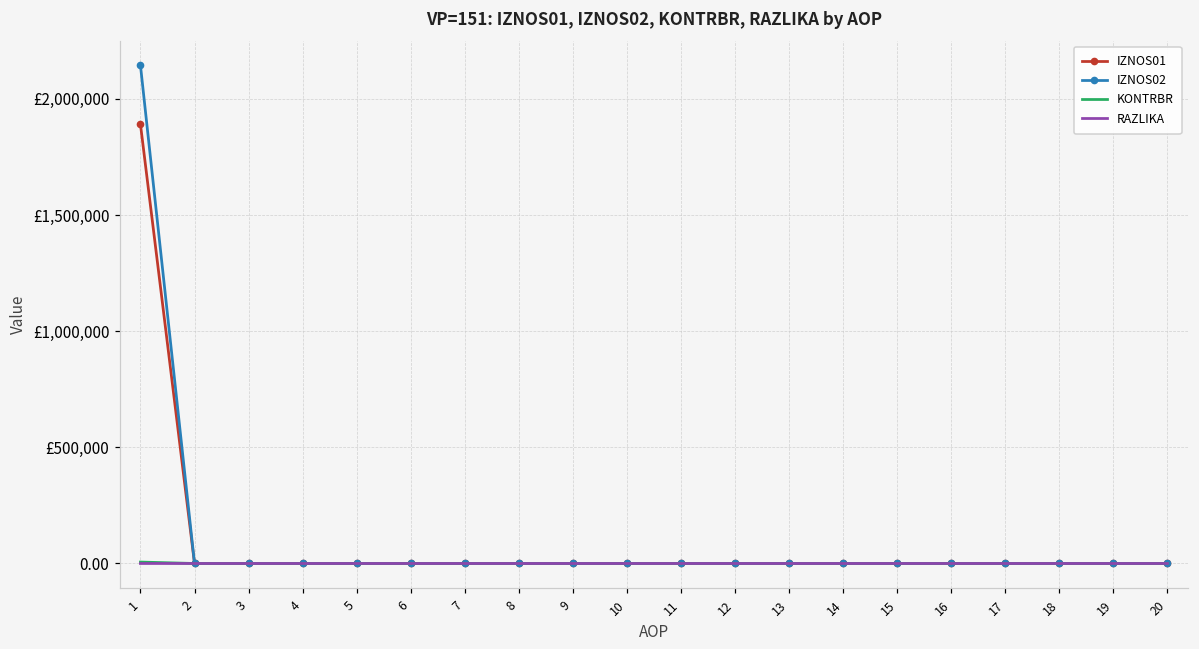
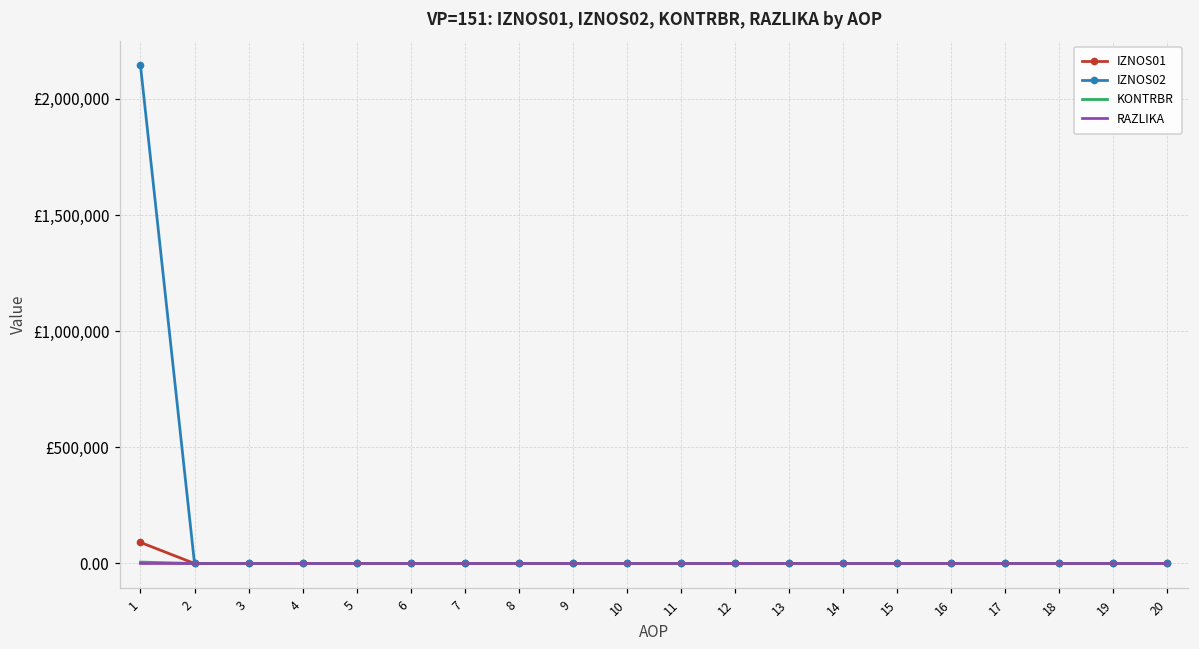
IZNOS01, 1: £1,890,000 -> £90,000
